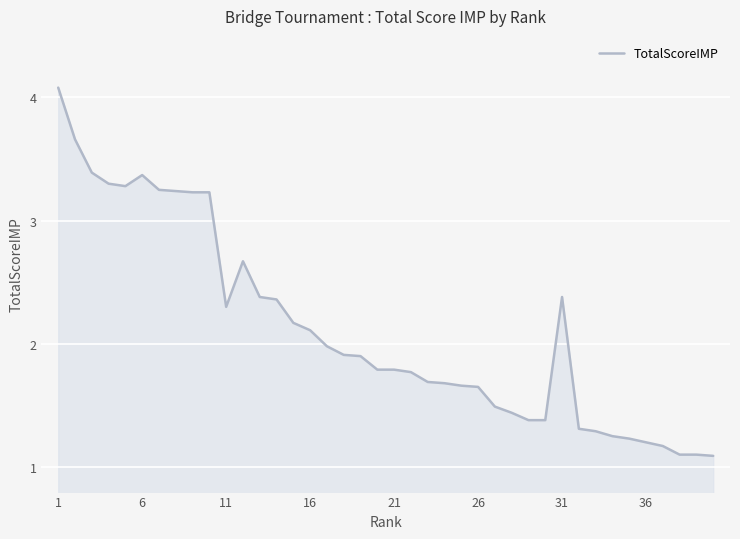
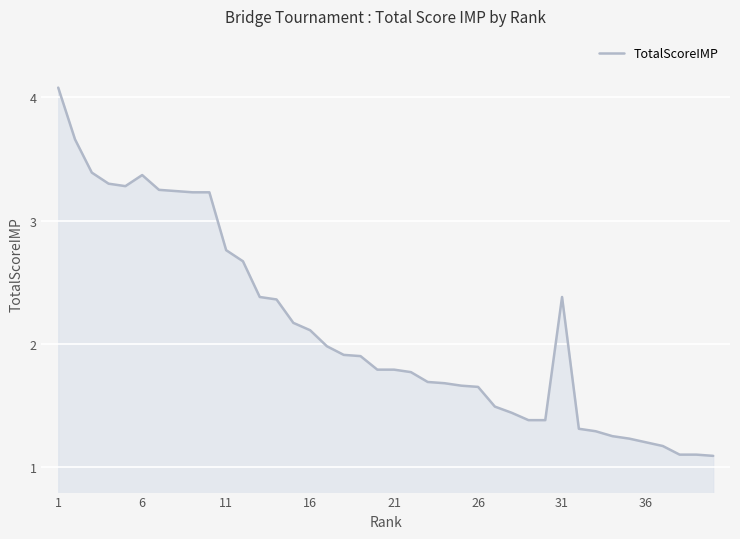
11: 2.30 -> 2.76
